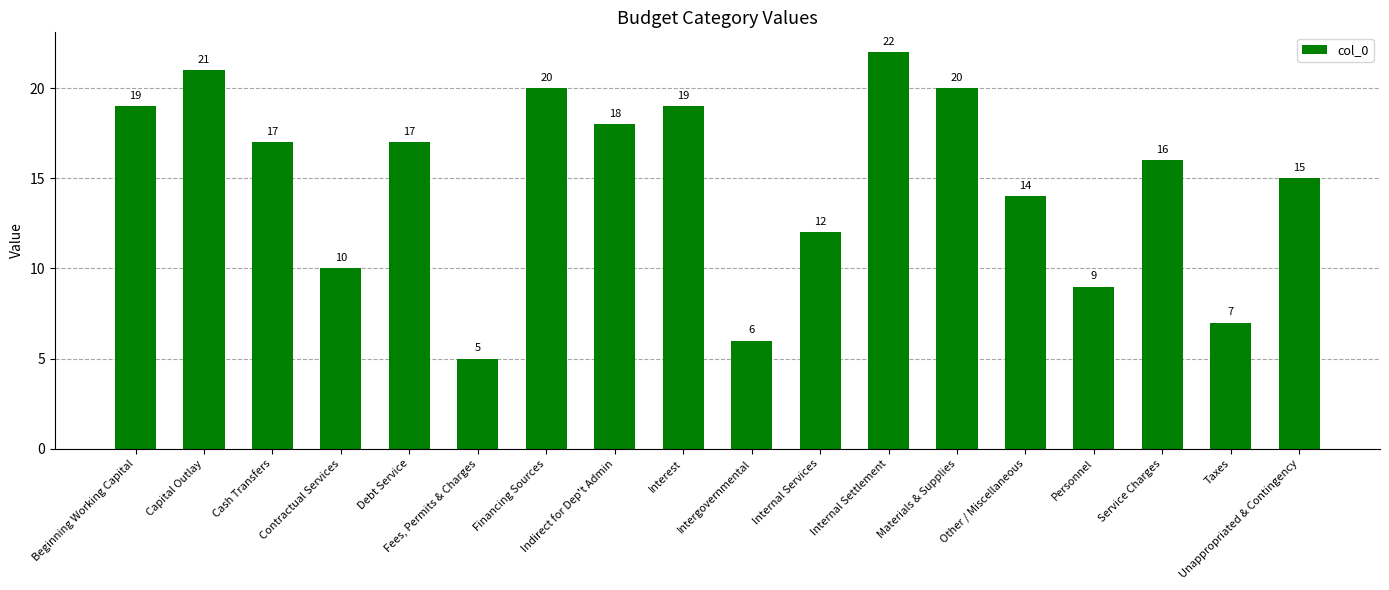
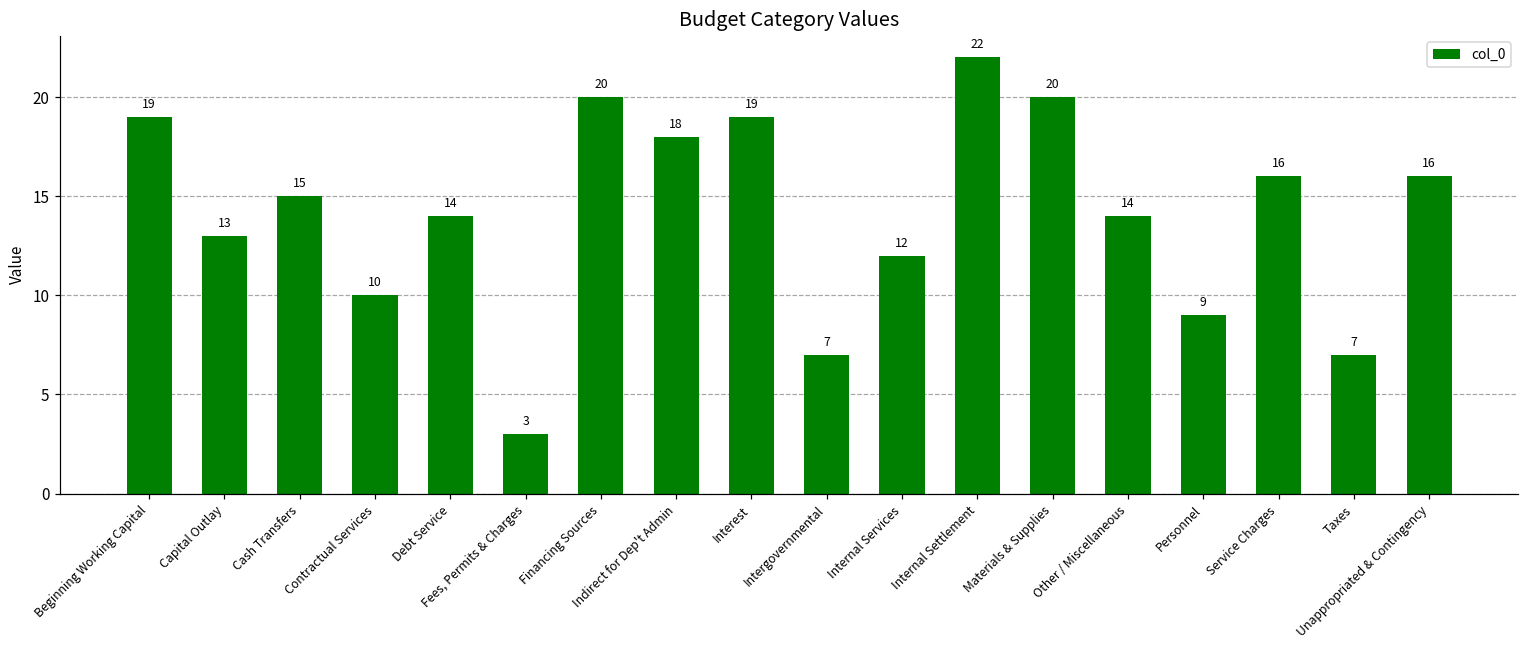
Capital Outlay: 21 -> 13
Cash Transfers: 17 -> 15
Debt Service: 17 -> 14
Fees, Permits & Charges: 5 -> 3
Intergovernmental: 6 -> 7
Unappropriated & Contingency: 15 -> 16
